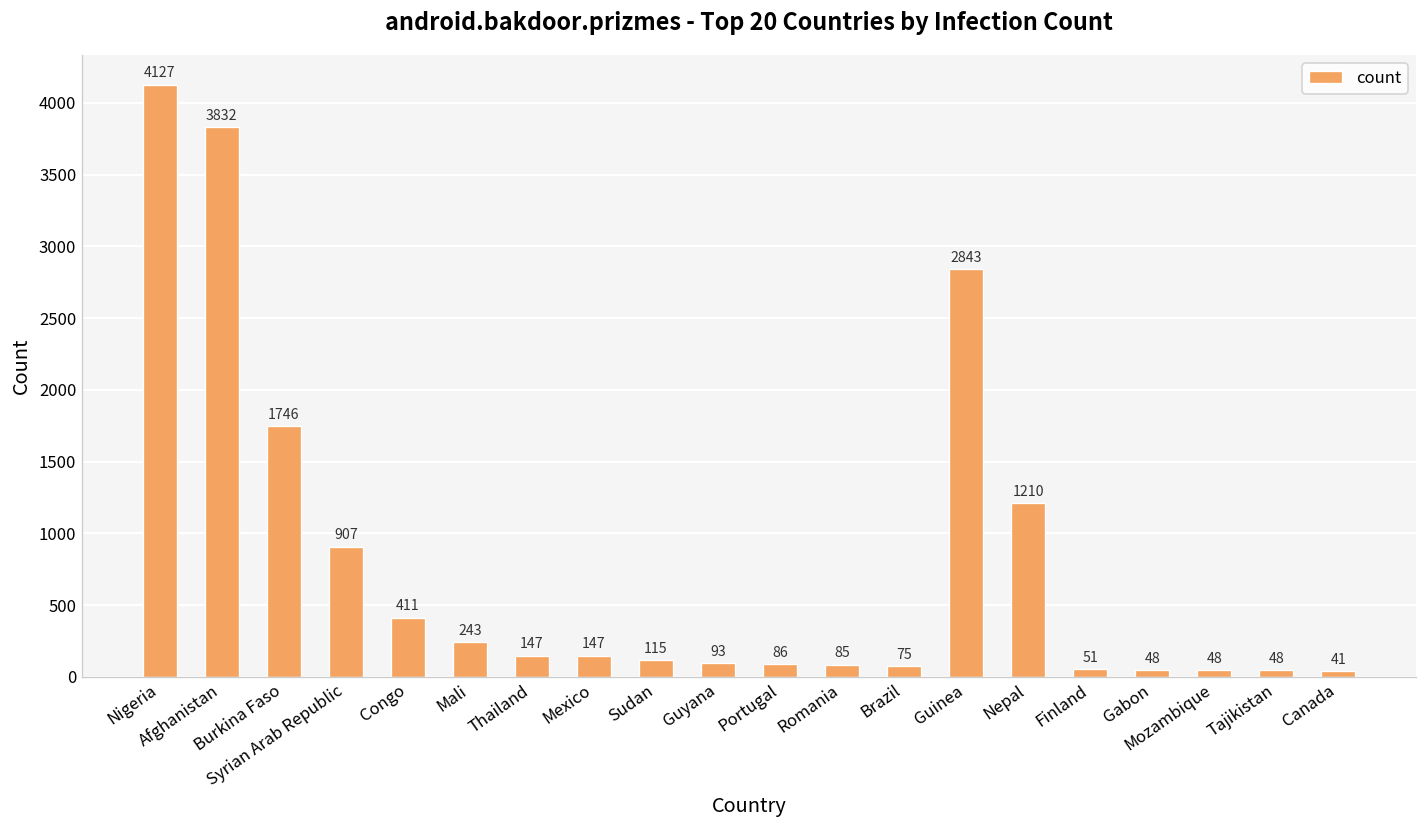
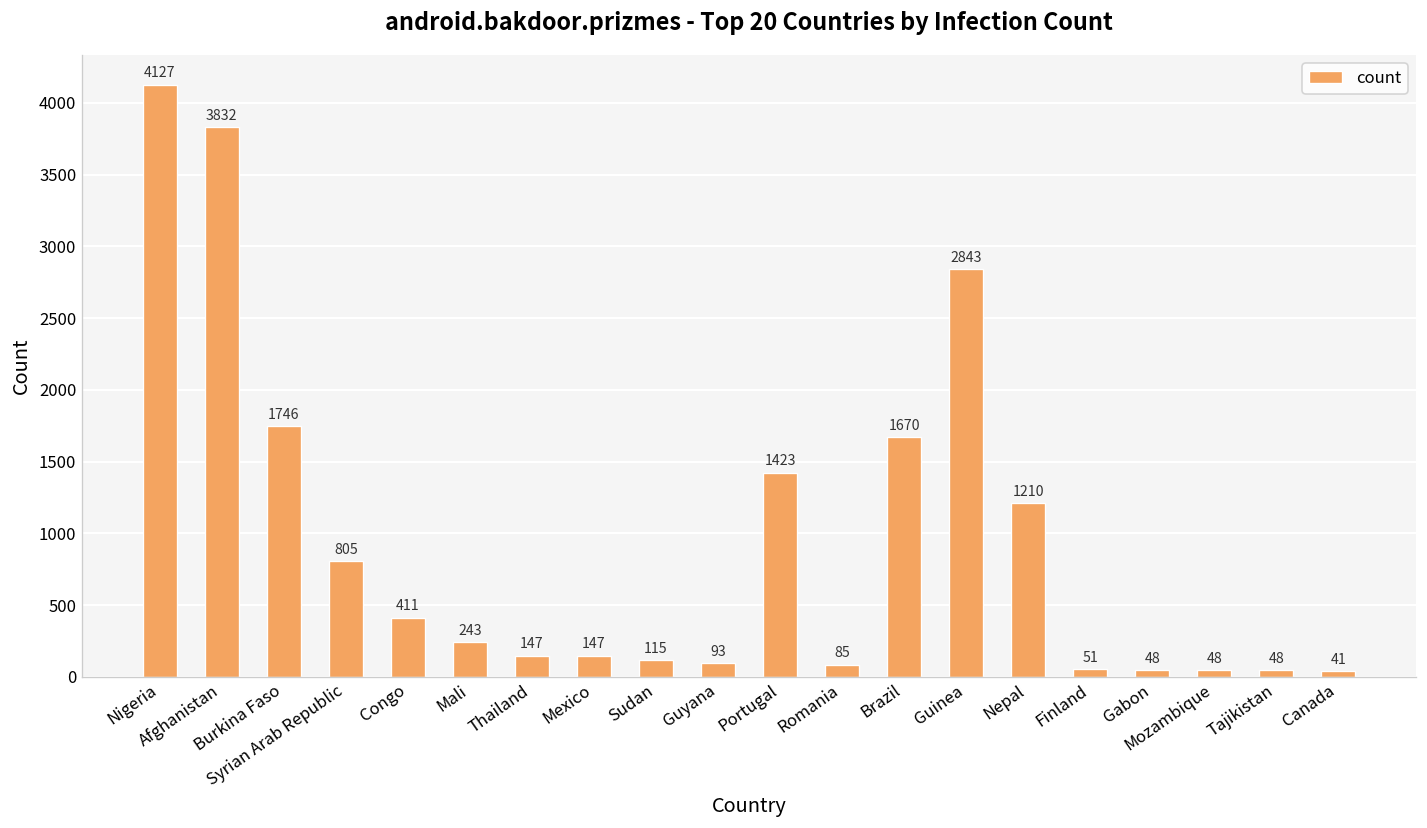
Syrian Arab Republic: 907 -> 805
Portugal: 86 -> 1423
Brazil: 75 -> 1670
